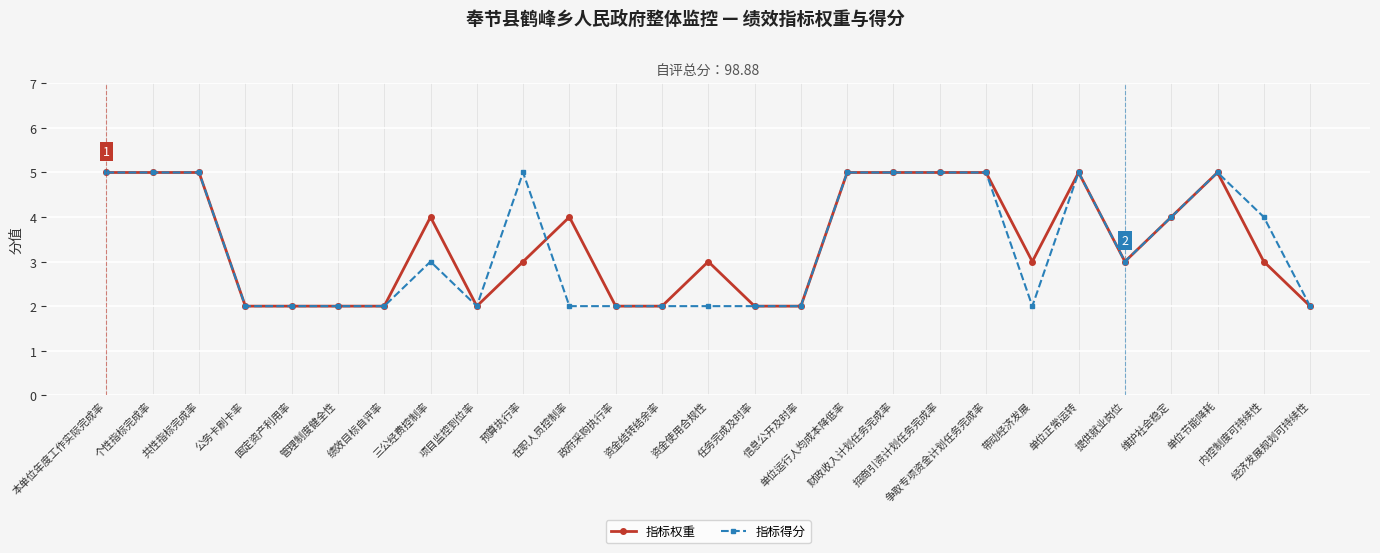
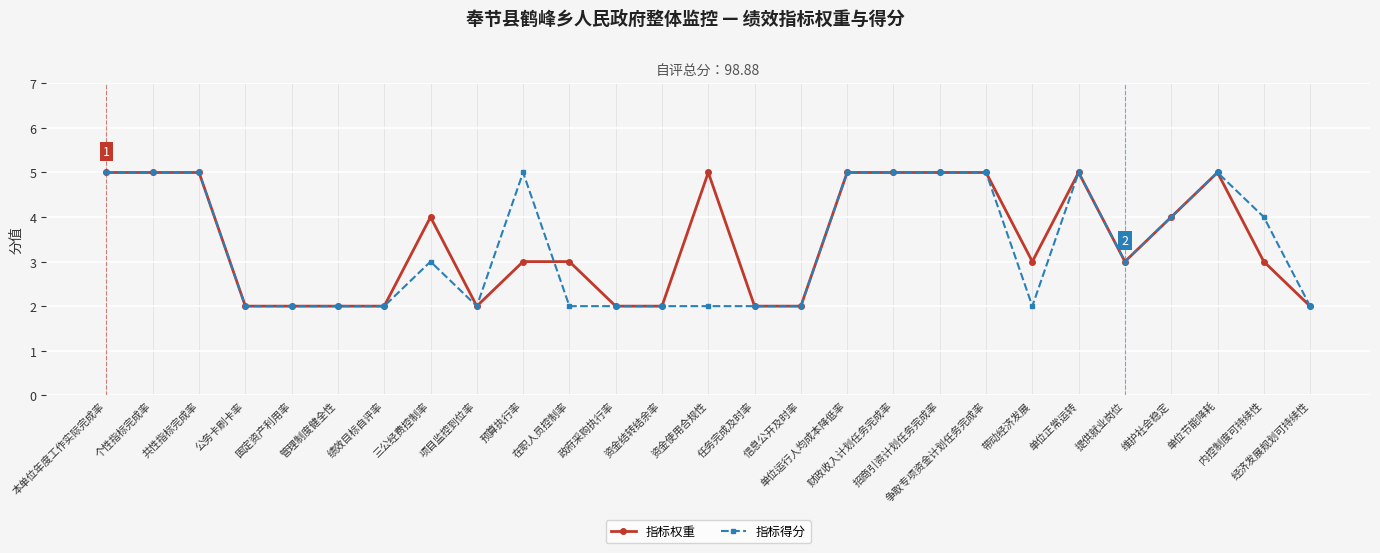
指标权重, 在职人员控制率: 4 -> 3
指标权重, 资金使用合规性: 3 -> 5
